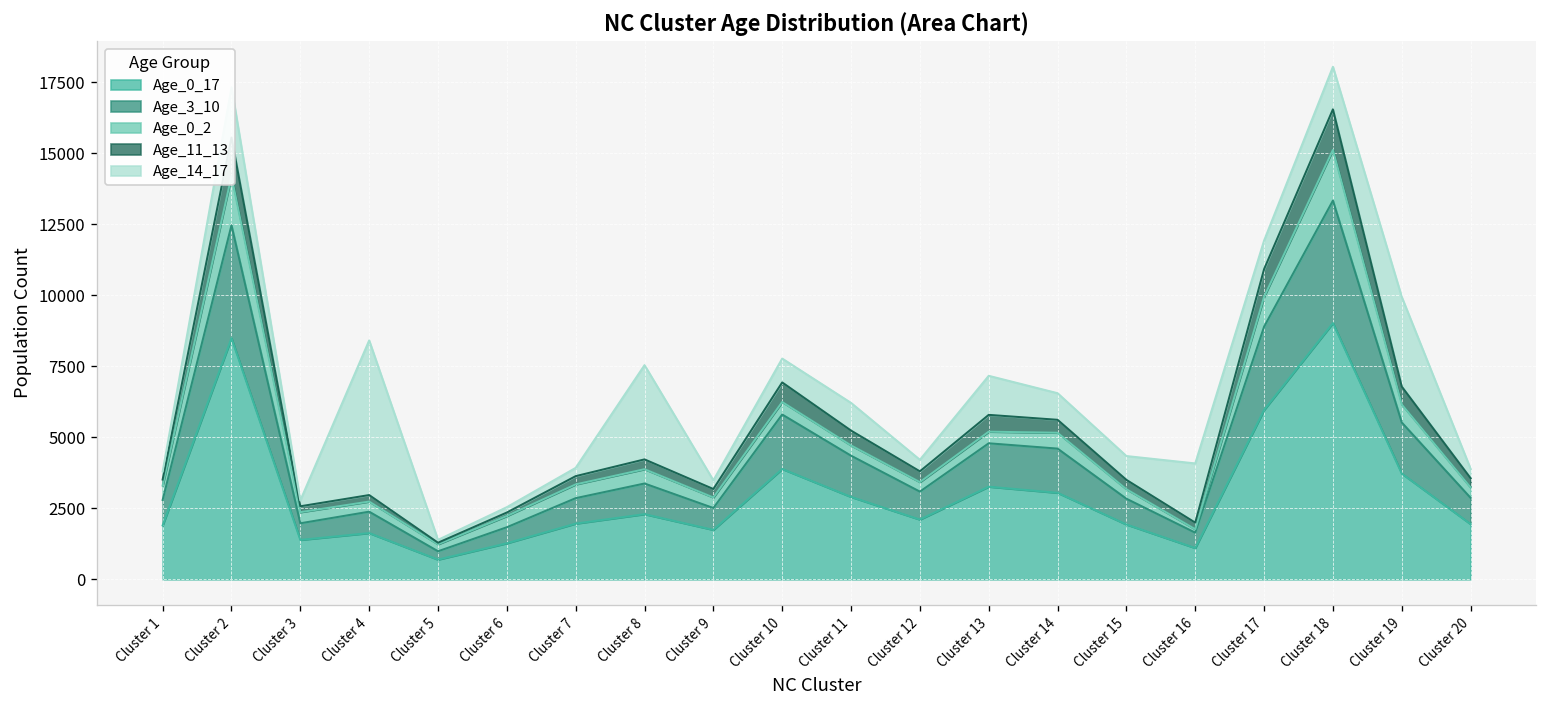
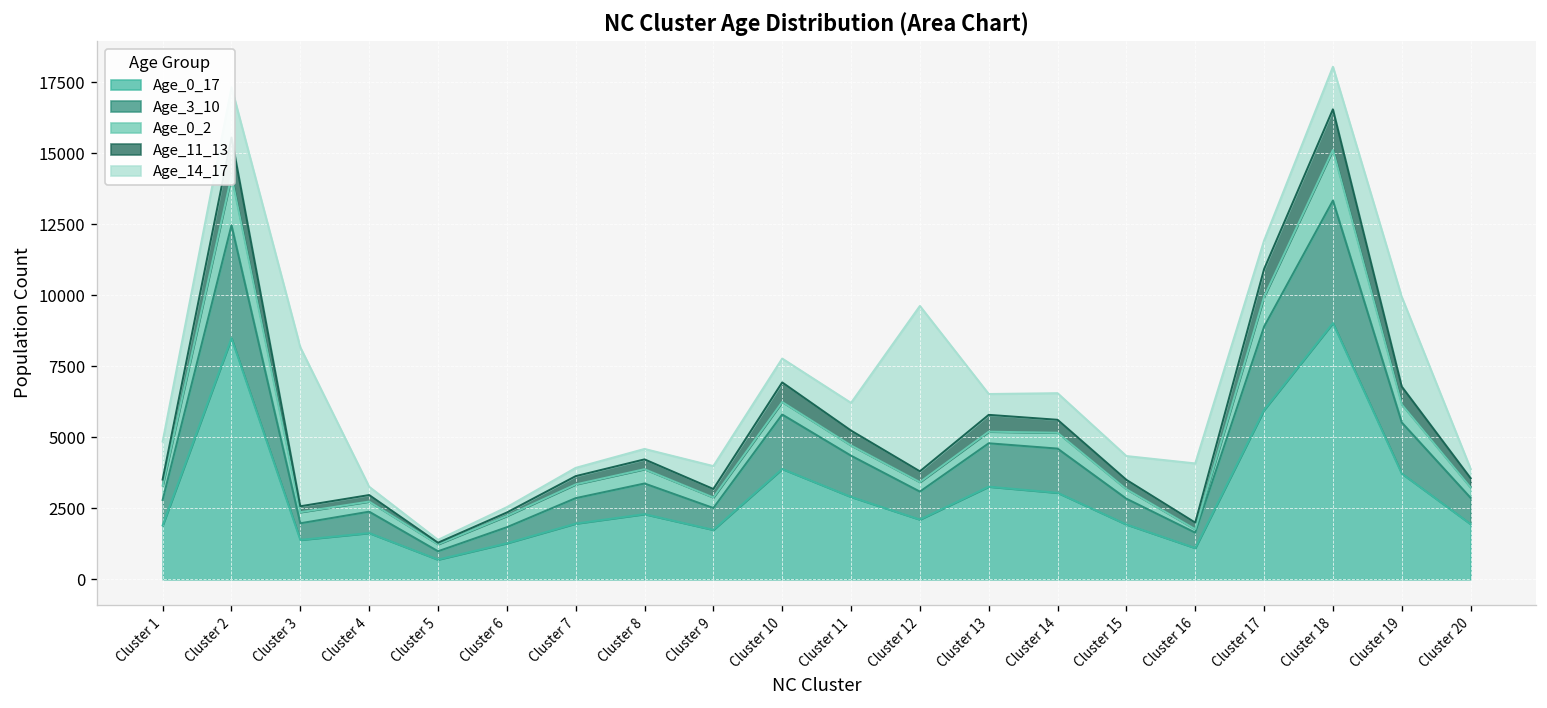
Age_14_17, Cluster 1: 300 -> 1300
Age_14_17, Cluster 3: 200 -> 5600
Age_14_17, Cluster 4: 5400 -> 300
Age_14_17, Cluster 8: 3300 -> 400
Age_14_17, Cluster 9: 300 -> 800
Age_14_17, Cluster 12: 400 -> 5800
Age_14_17, Cluster 13: 1400 -> 700
